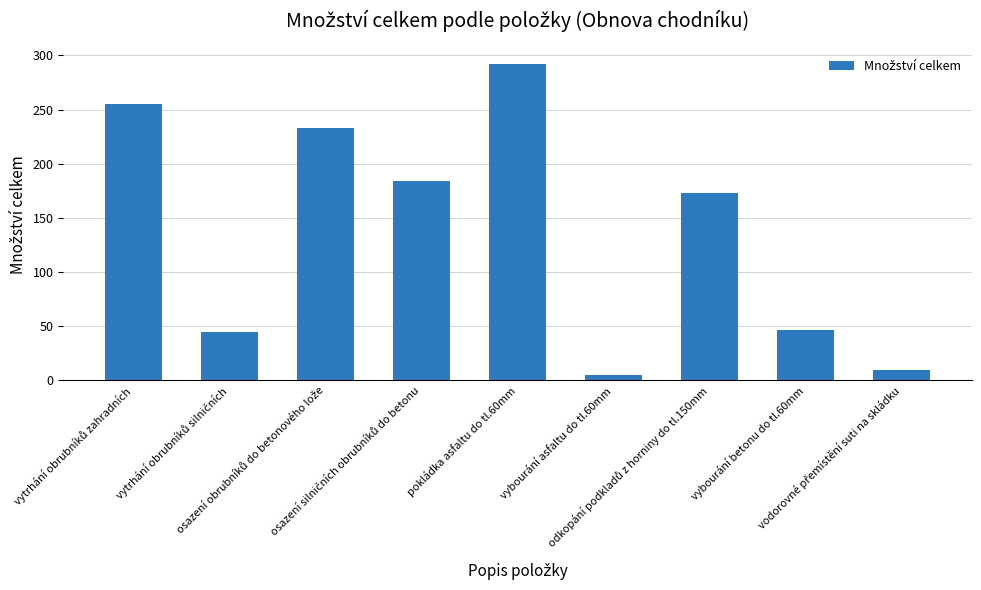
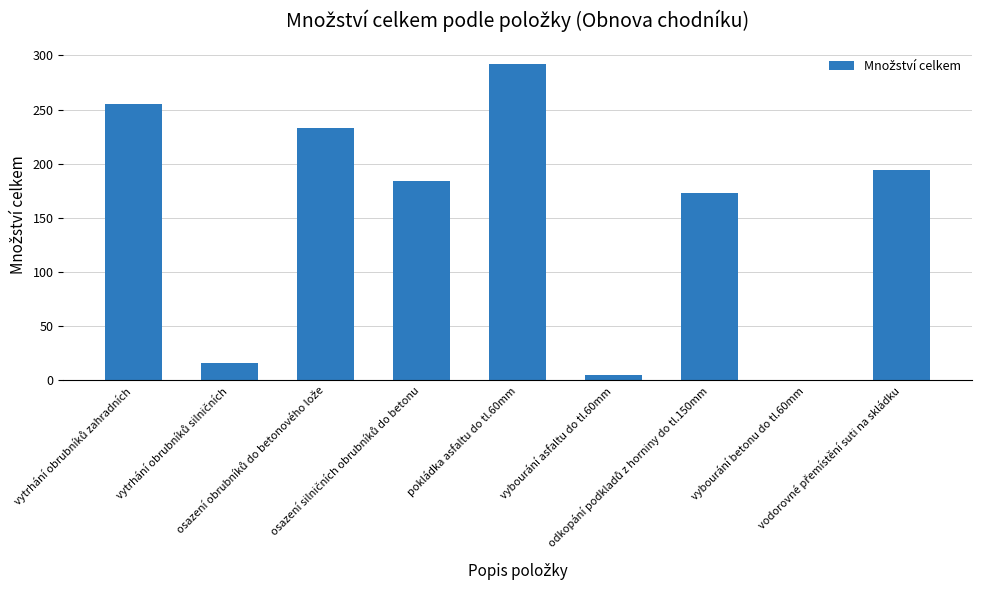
vytrhání obrubníků silničních: 45 -> 16
vybourání betonu do tl.60mm: 46 -> 1
vodorovné přemístění suti na skládku: 10 -> 194
